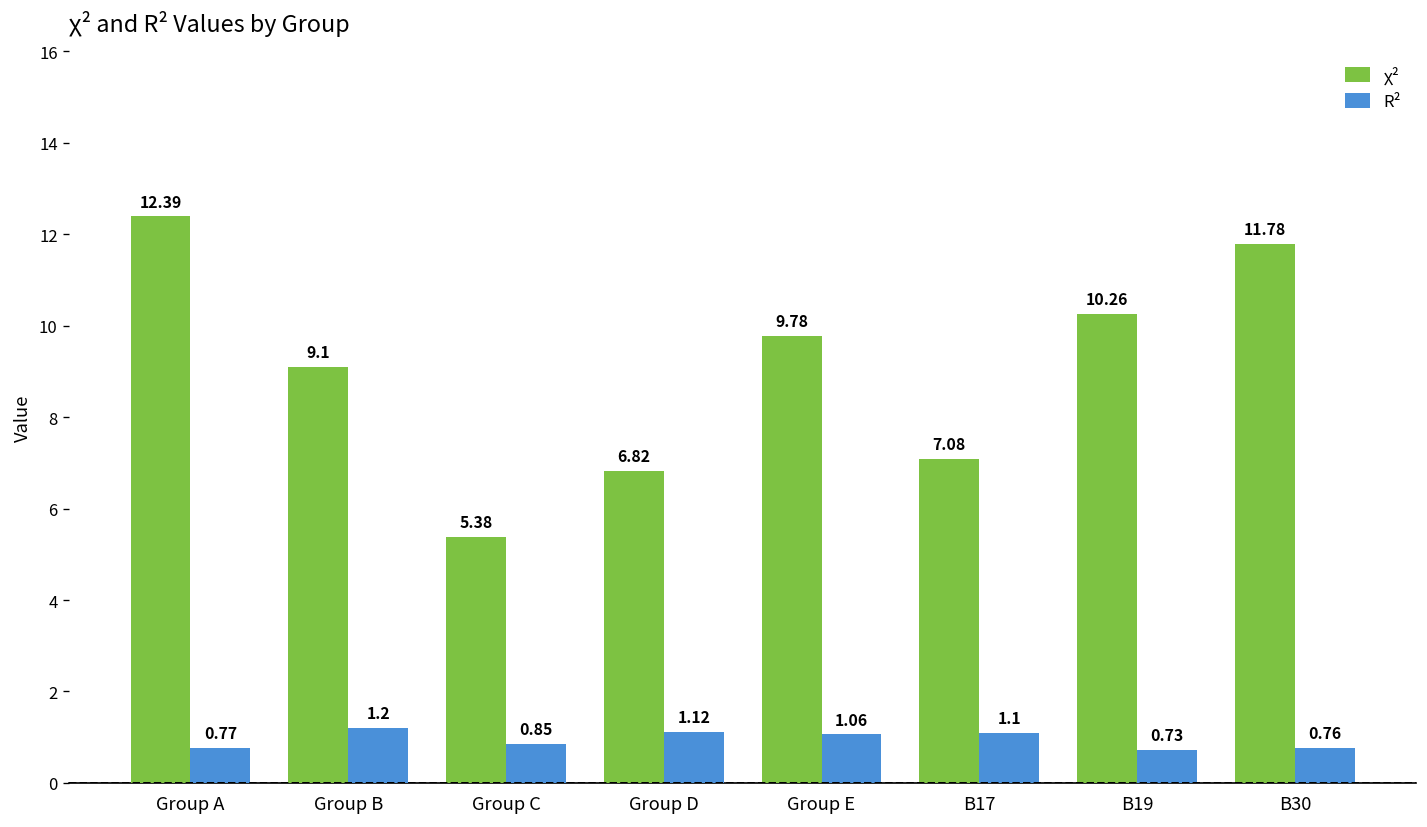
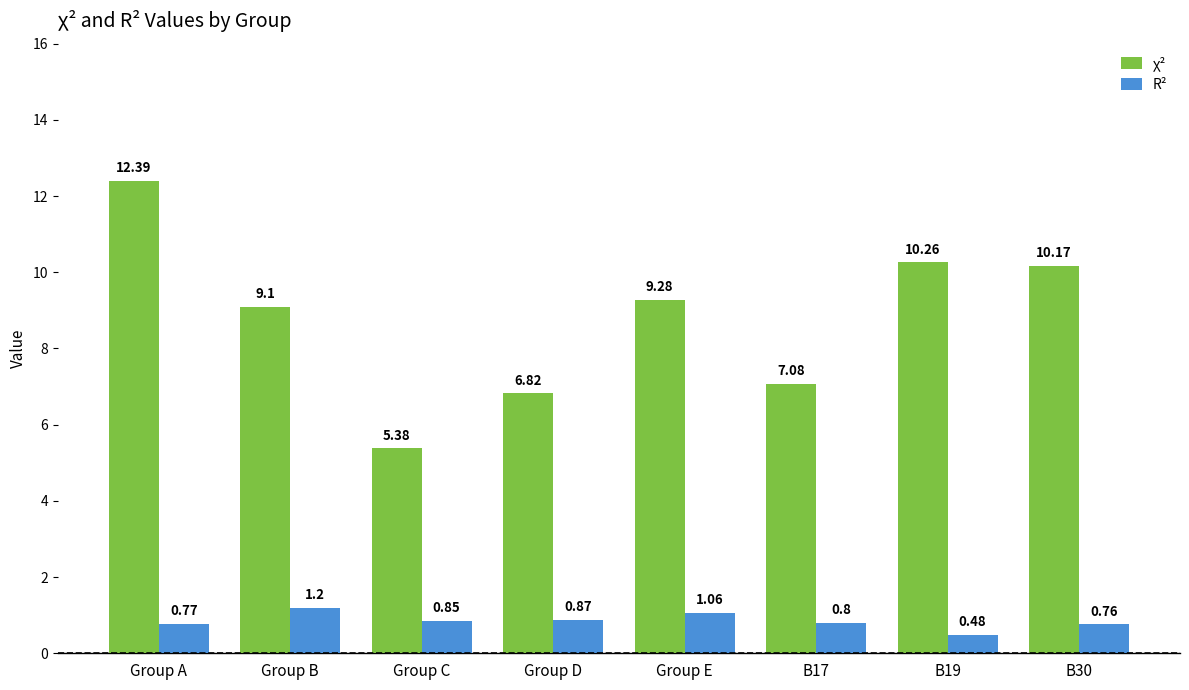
R², Group D: 1.12 -> 0.87
χ², Group E: 9.78 -> 9.28
R², B17: 1.1 -> 0.8
R², B19: 0.73 -> 0.48
χ², B30: 11.78 -> 10.17
